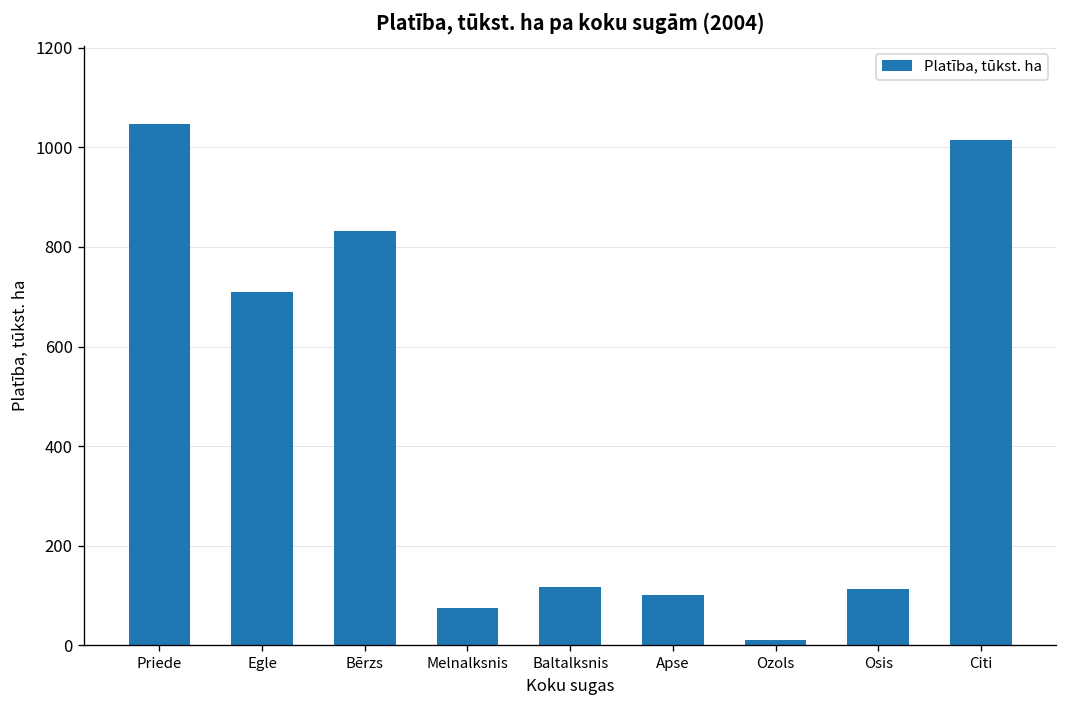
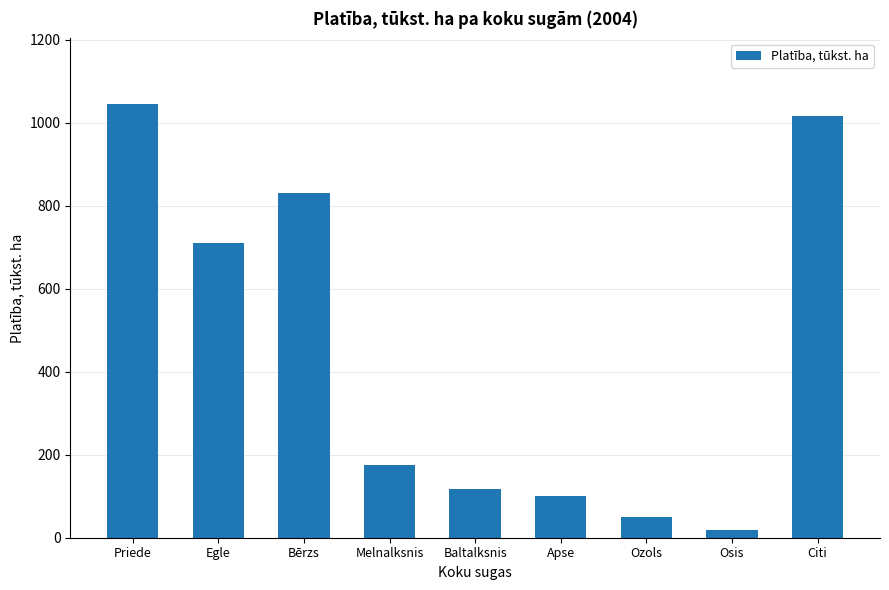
Melnalksnis: 70 -> 170
Ozols: 10 -> 50
Osis: 110 -> 20
